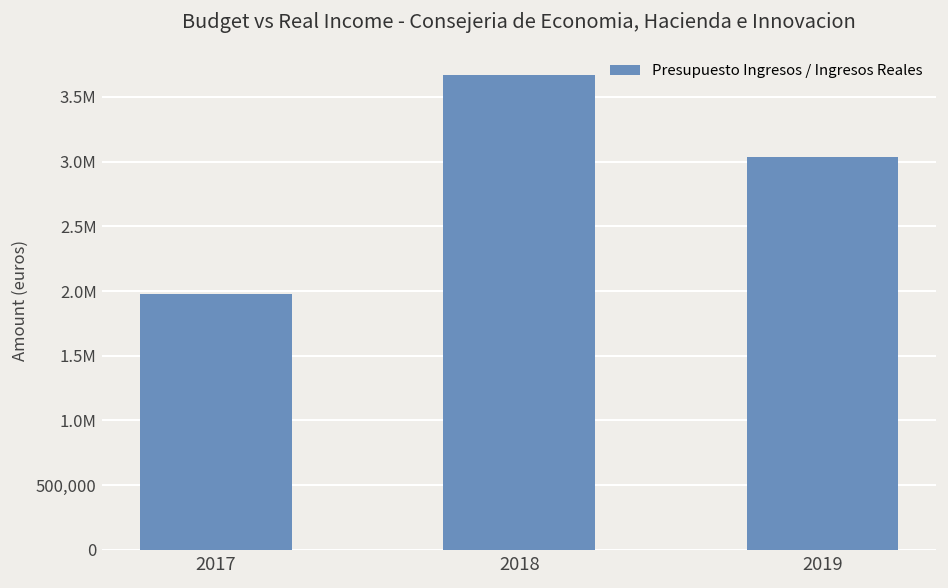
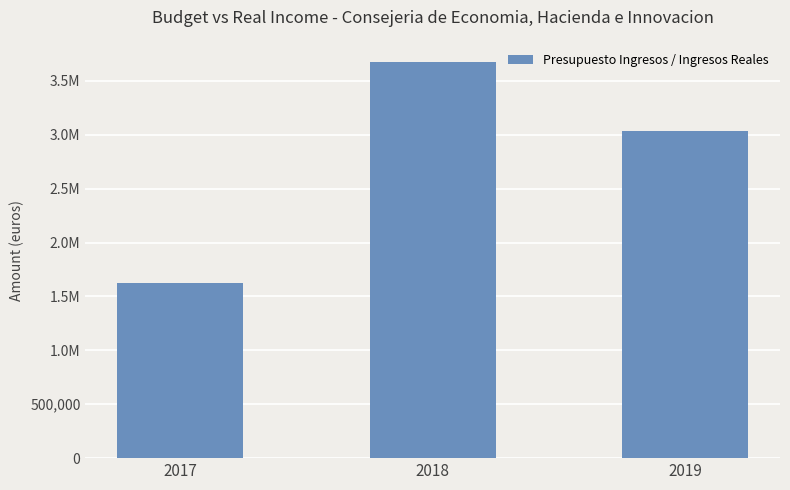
2017: 1,980,000 -> 1,620,000
